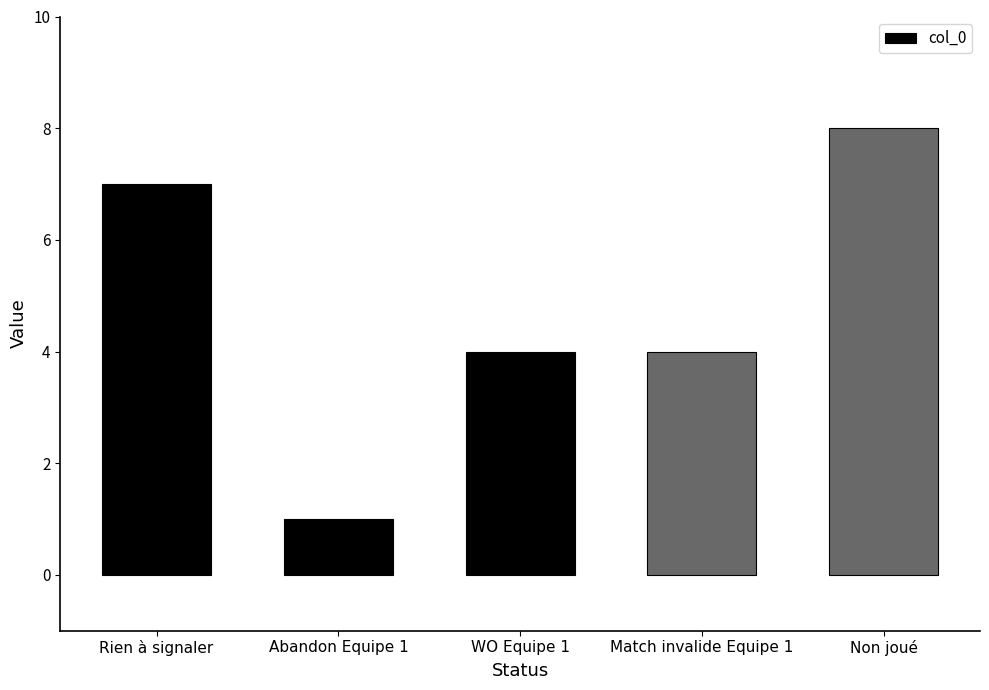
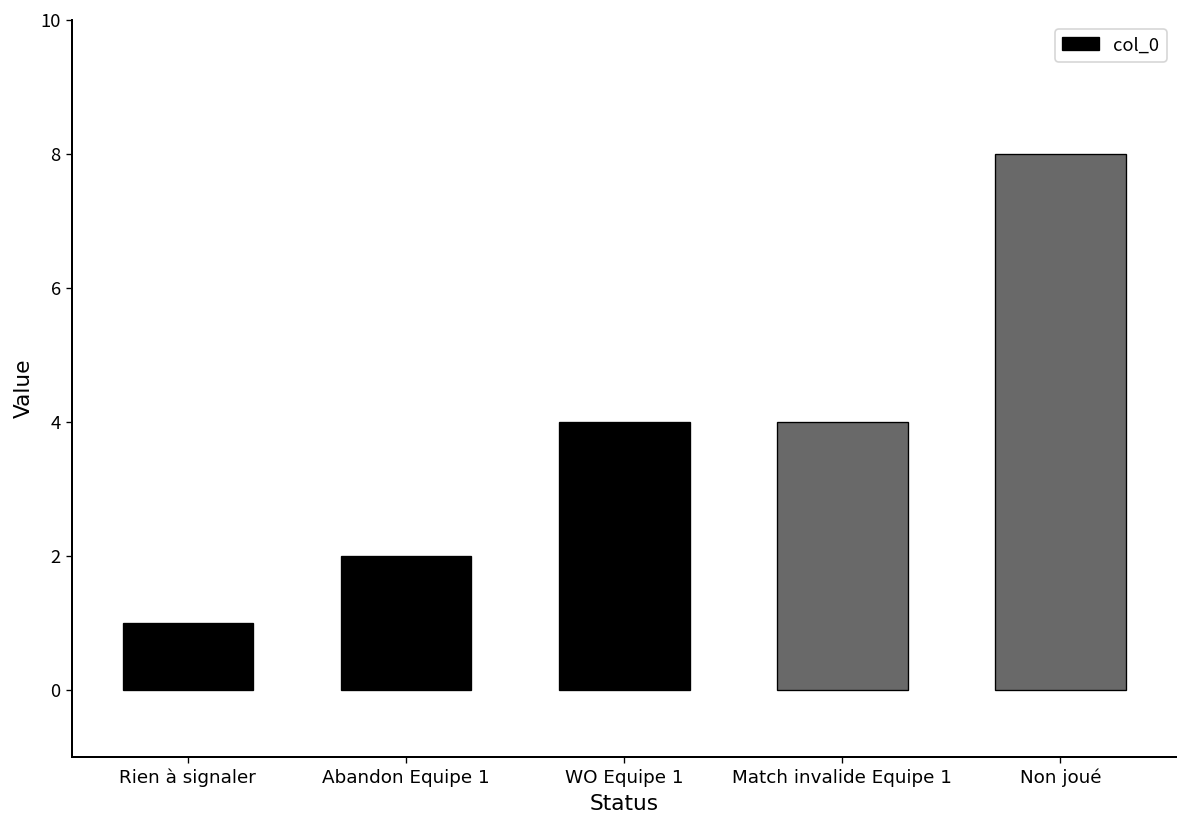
Rien à signaler: 7 -> 1
Abandon Equipe 1: 1 -> 2
